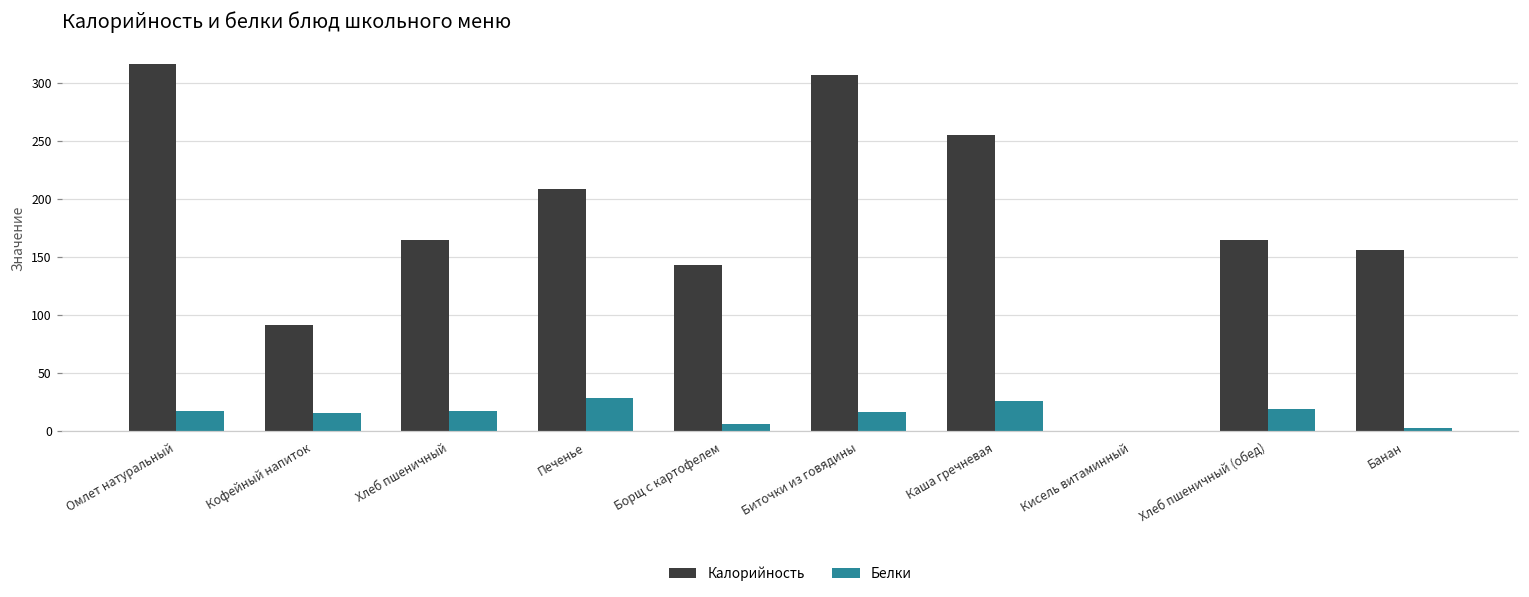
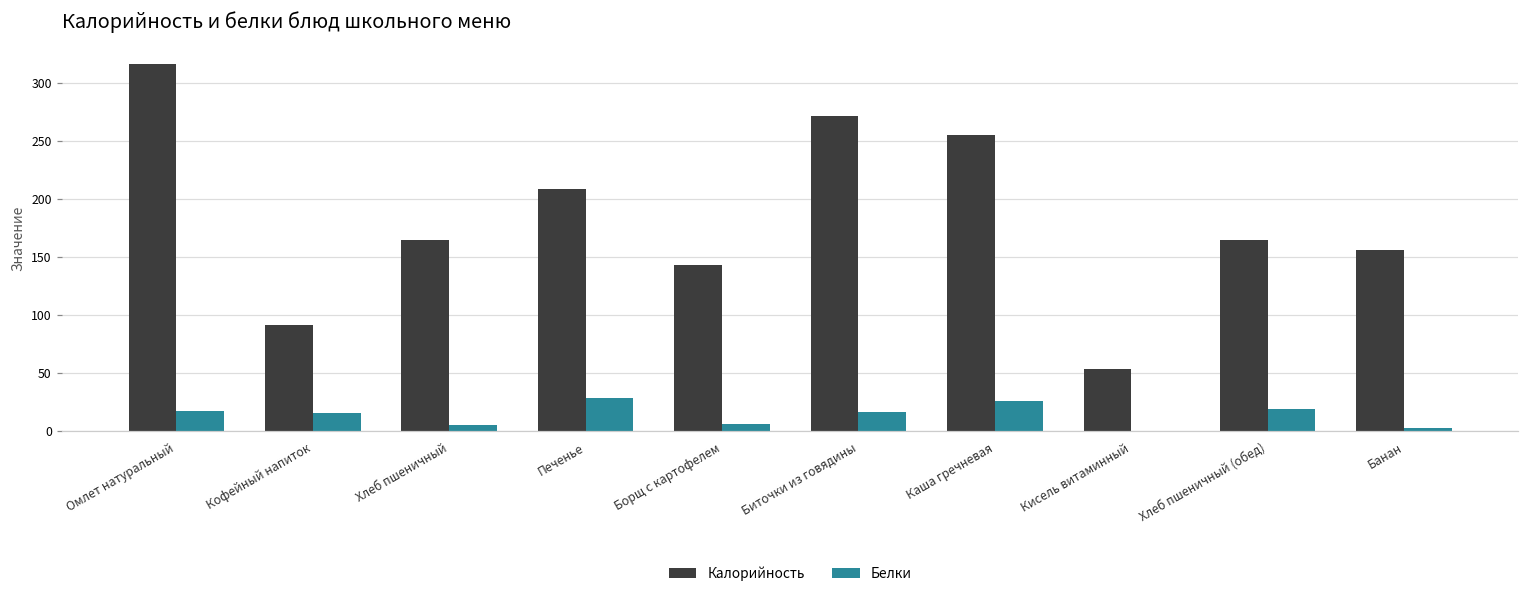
Белки, Хлеб пшеничный: 17 -> 5
Калорийность, Биточки из говядины: 307 -> 272
Калорийность, Кисель витаминный: 0 -> 53
